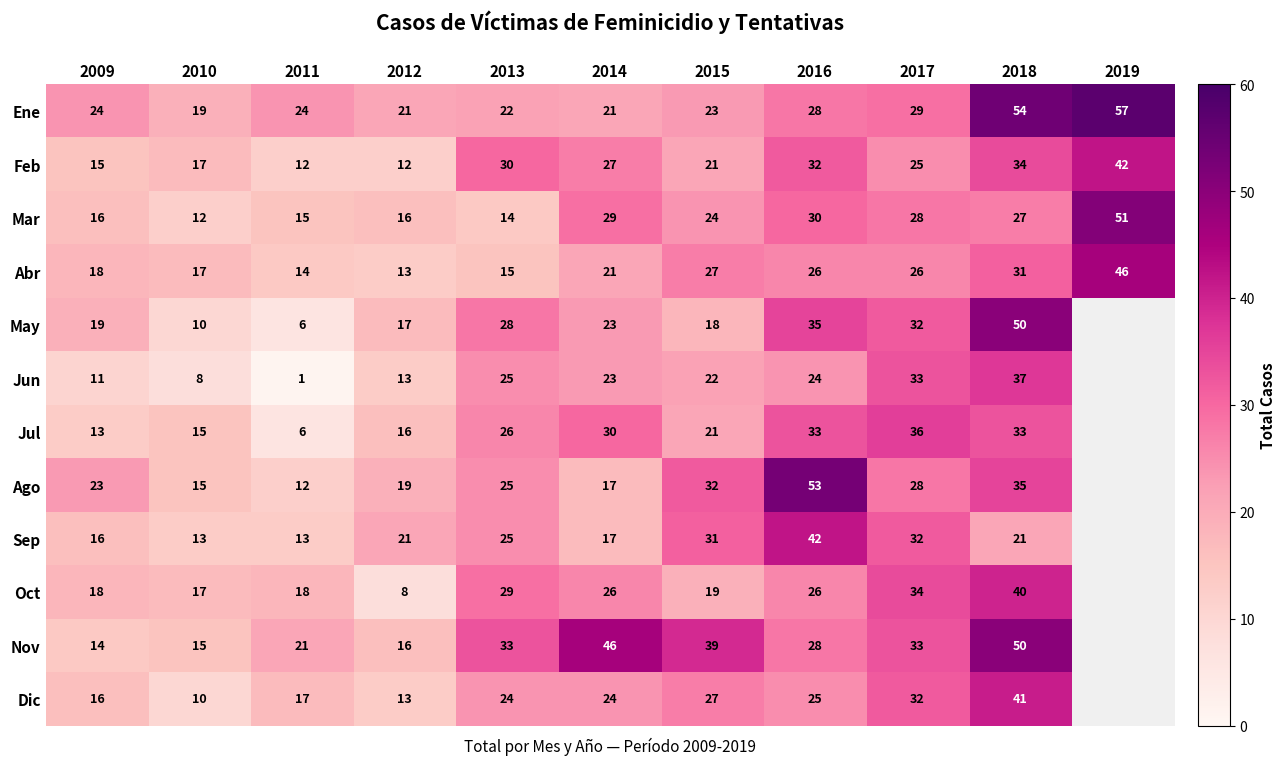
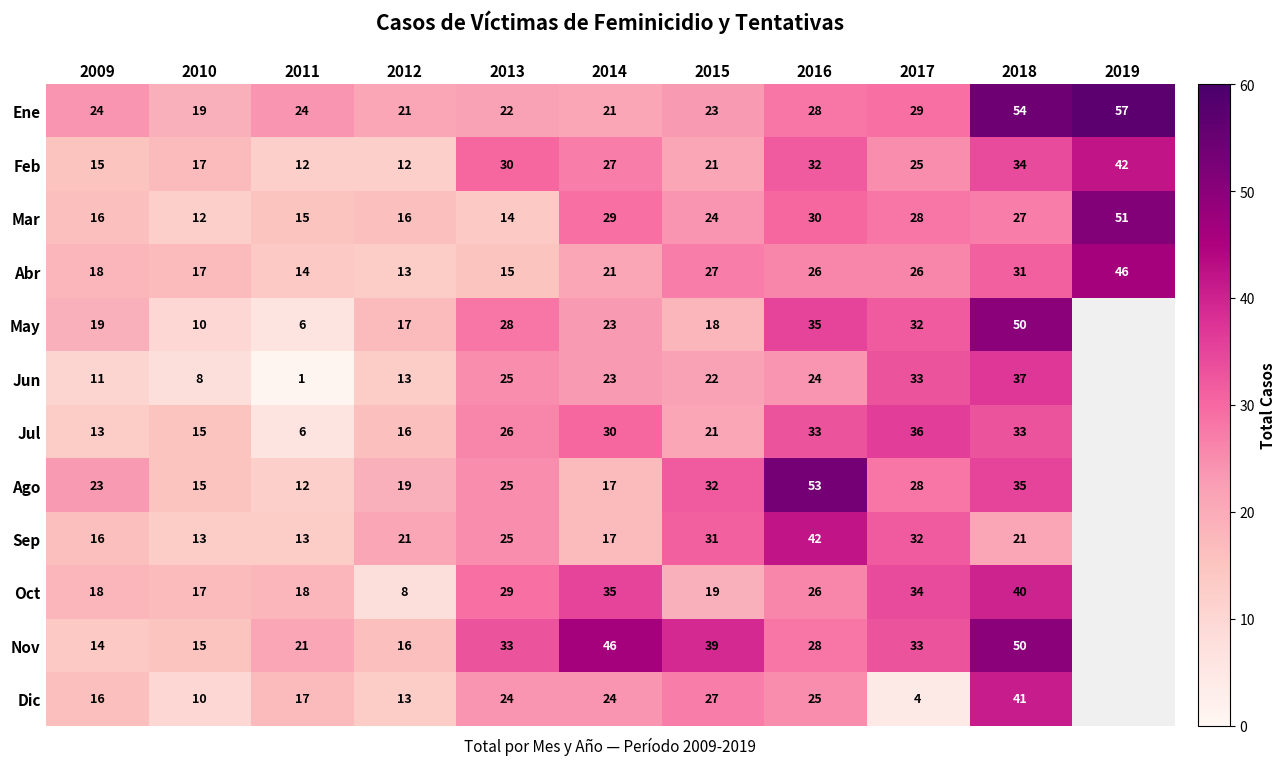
Oct, 2014: 26 -> 35
Dic, 2017: 32 -> 4
